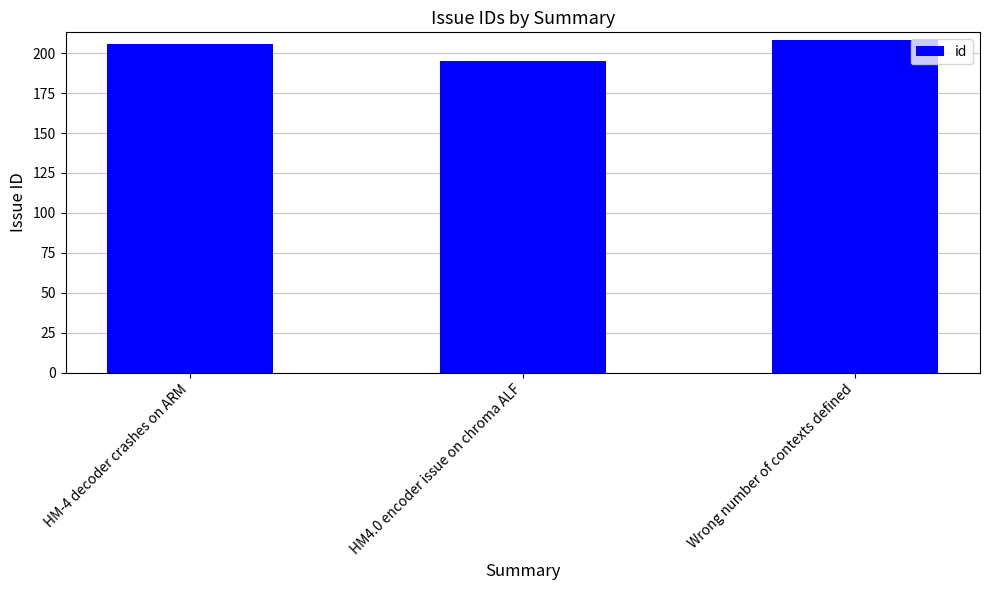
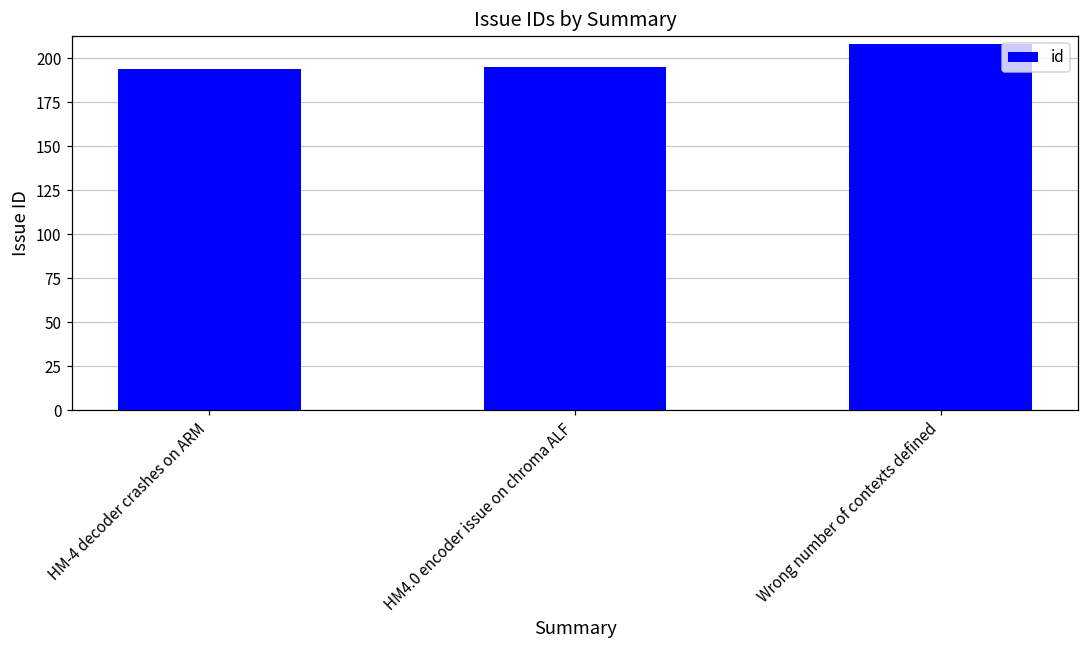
HM-4 decoder crashes on ARM: 206 -> 194
